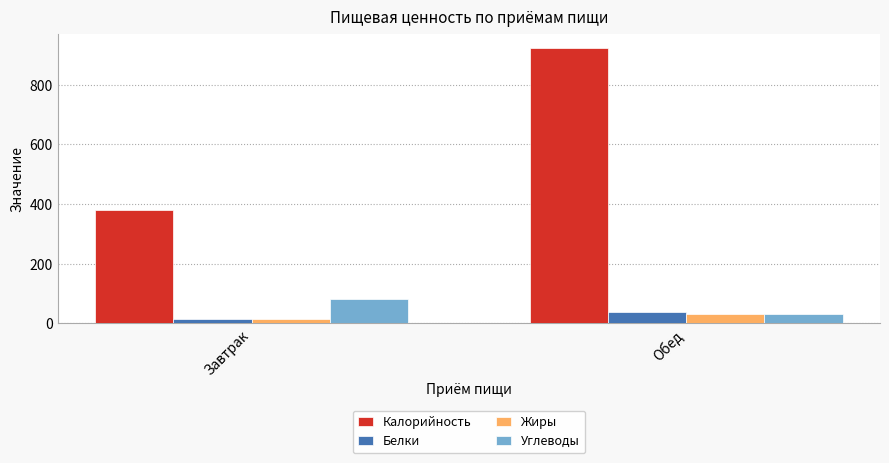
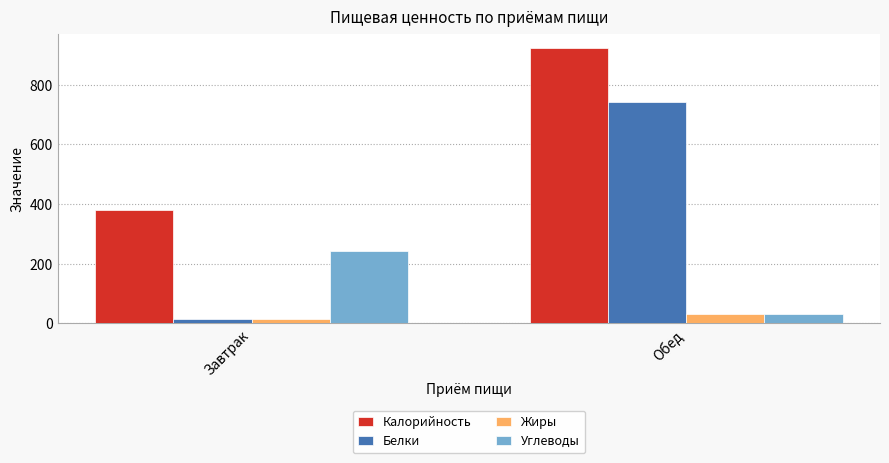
Углеводы, Завтрак: 80 -> 240
Белки, Обед: 40 -> 740
